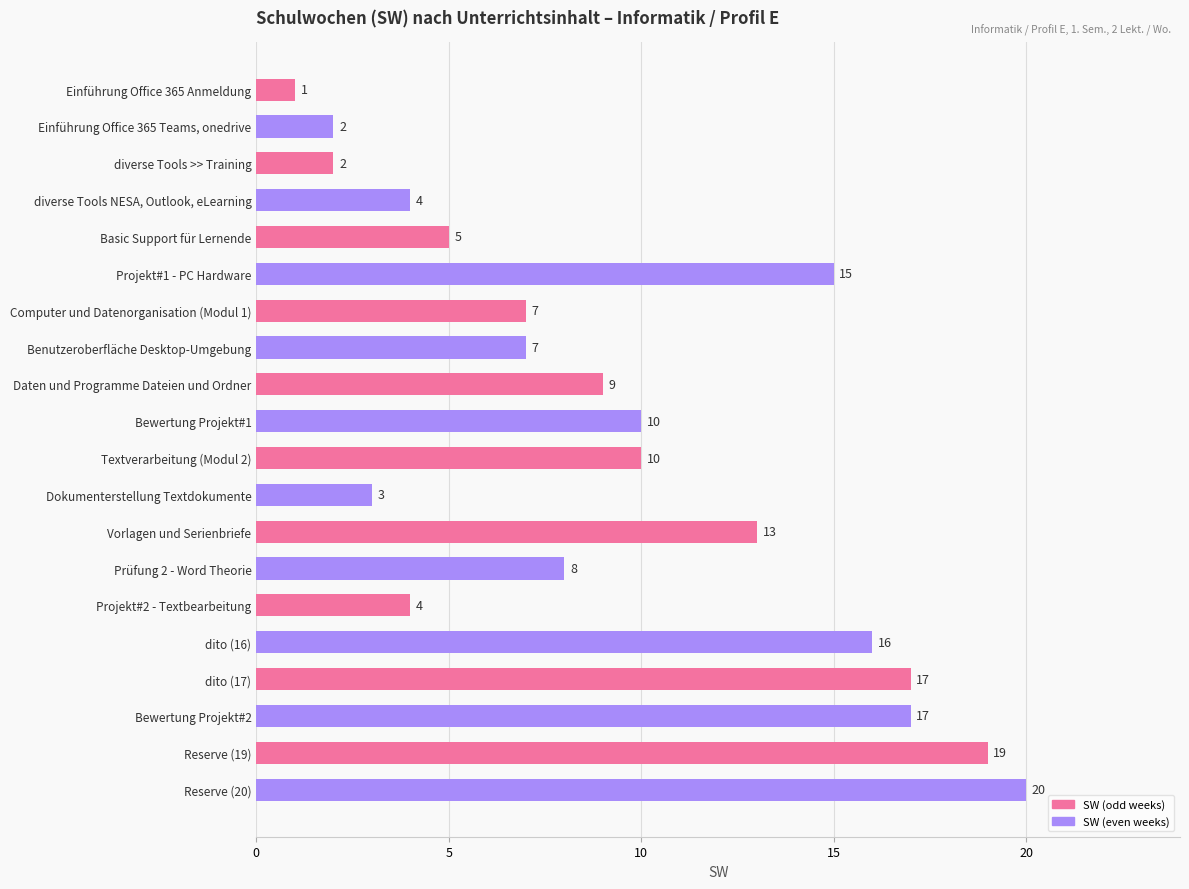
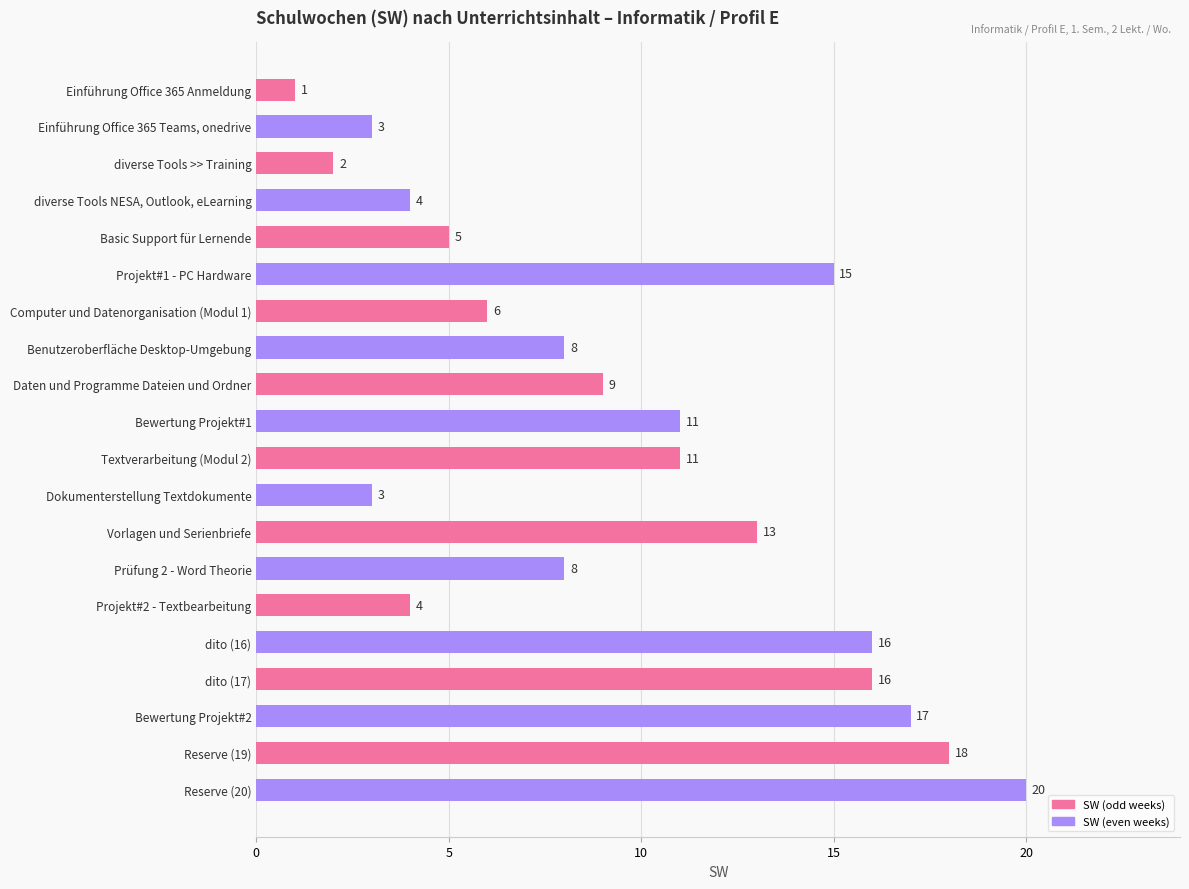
Einführung Office 365 Teams, onedrive: 2 -> 3
Computer und Datenorganisation (Modul 1): 7 -> 6
Benutzeroberfläche Desktop-Umgebung: 7 -> 8
Bewertung Projekt#1: 10 -> 11
Textverarbeitung (Modul 2): 10 -> 11
dito (17): 17 -> 16
Reserve (19): 19 -> 18
